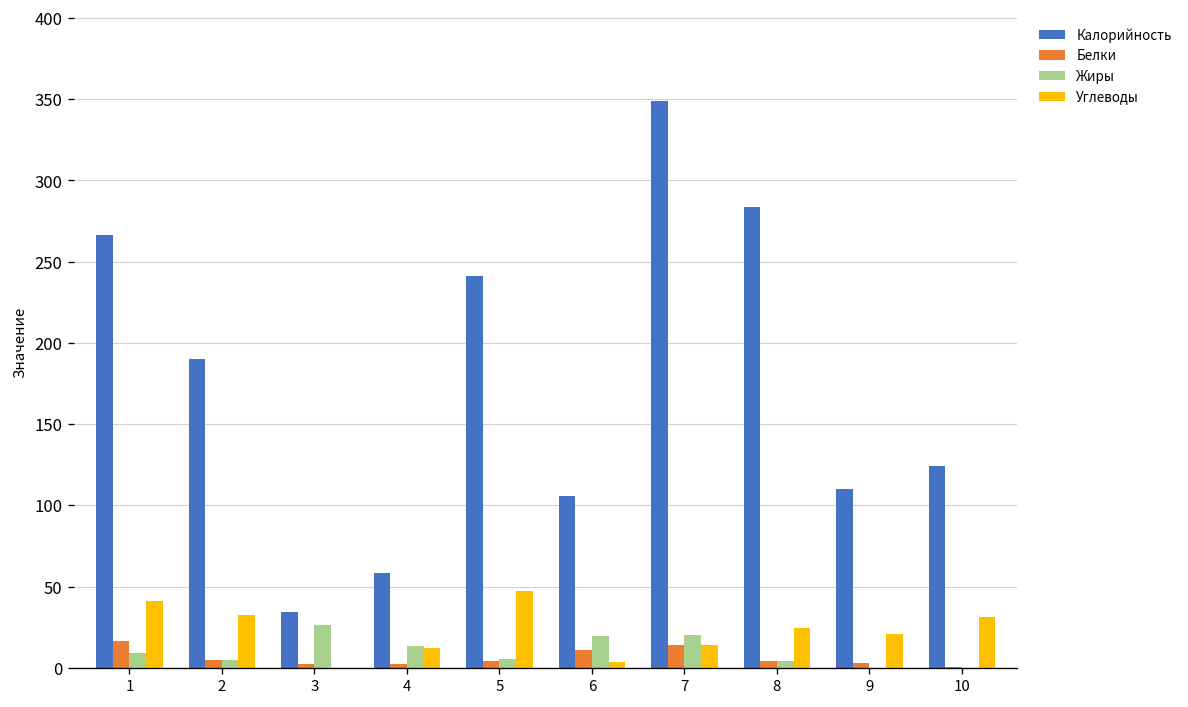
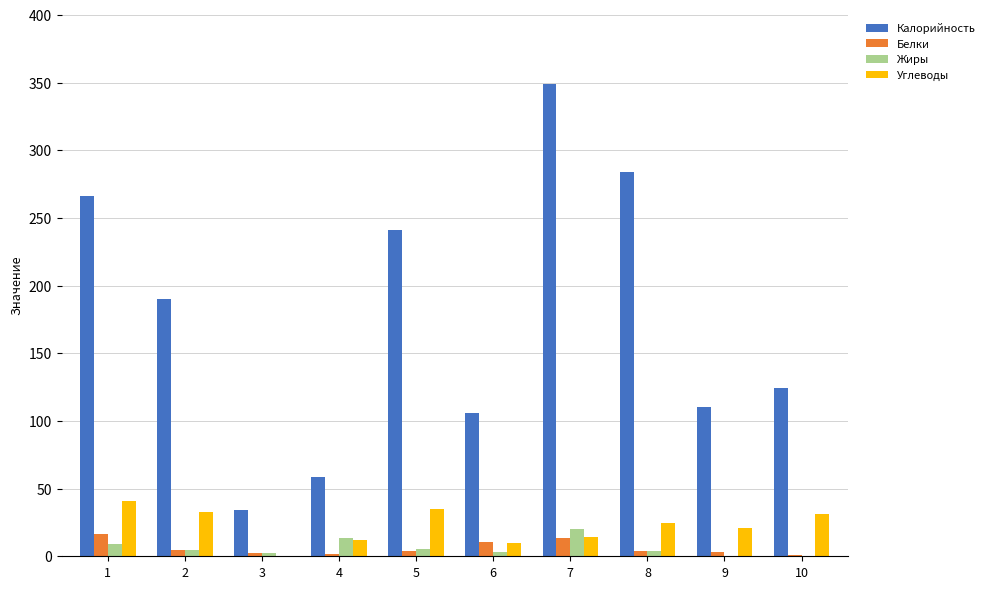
Жиры, 3: 26 -> 3
Углеводы, 5: 48 -> 35
Жиры, 6: 19 -> 3
Углеводы, 6: 4 -> 10
